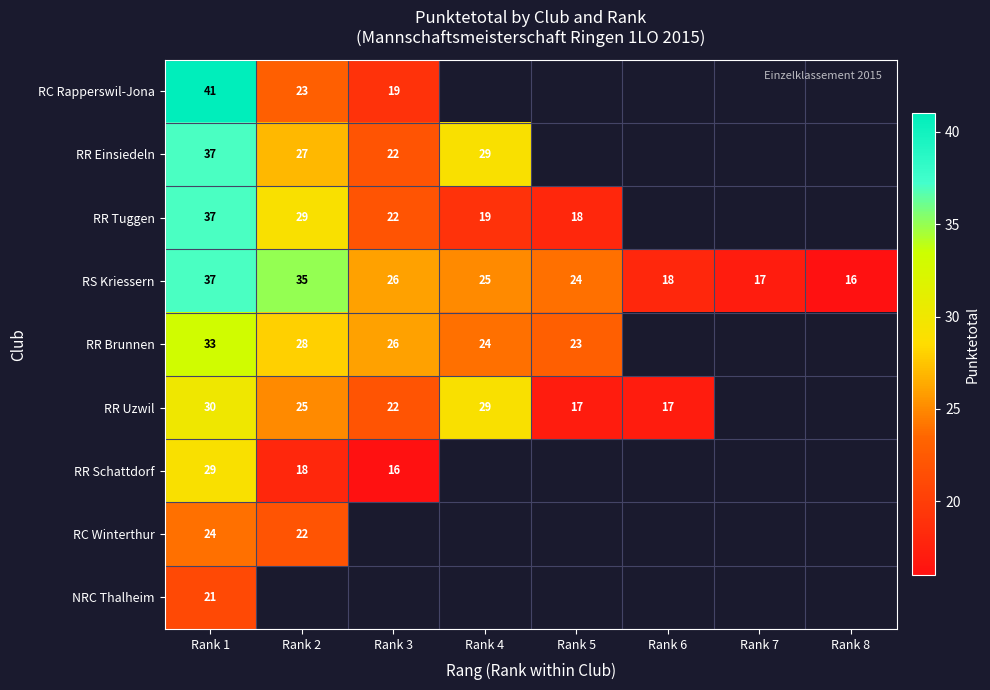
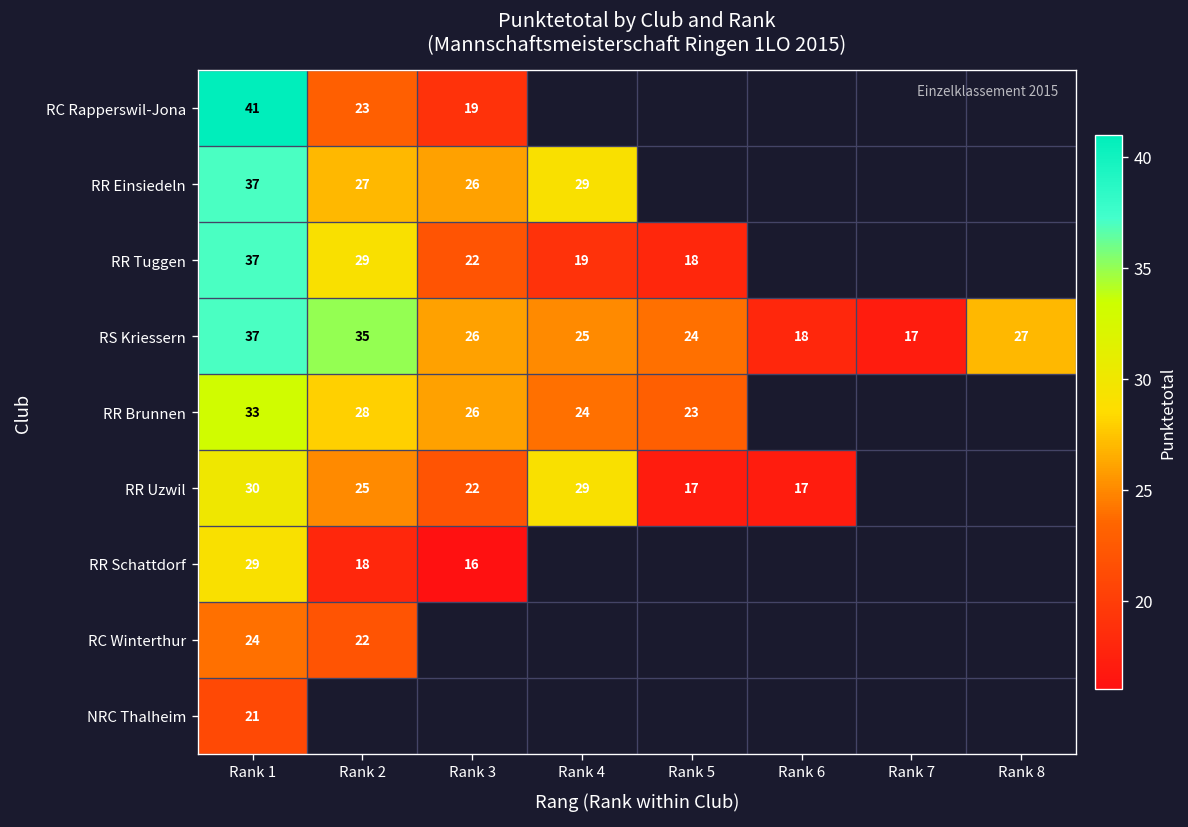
RR Einsiedeln, Rank 3: 22 -> 26
RS Kriessern, Rank 8: 16 -> 27
